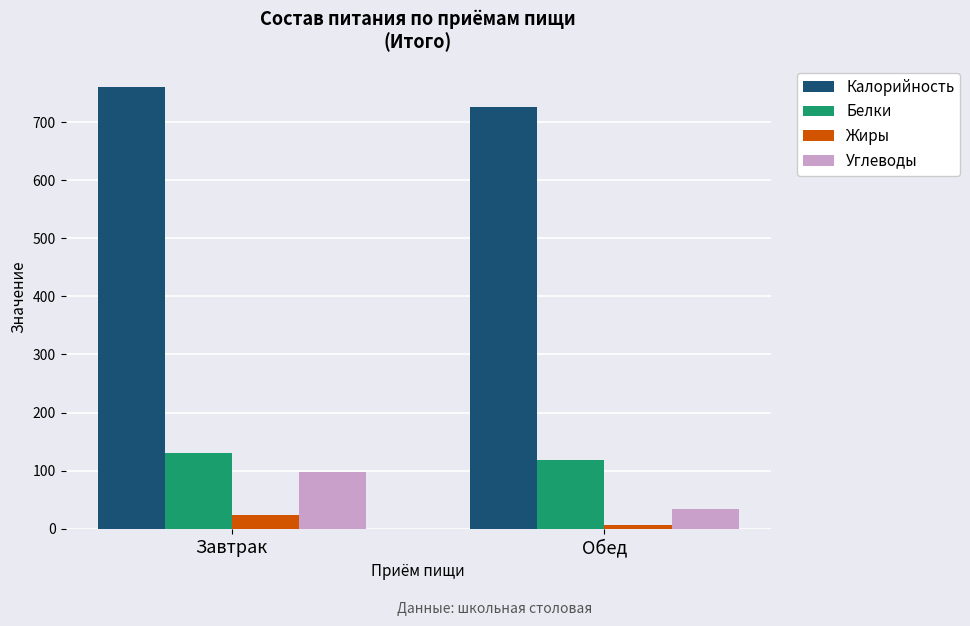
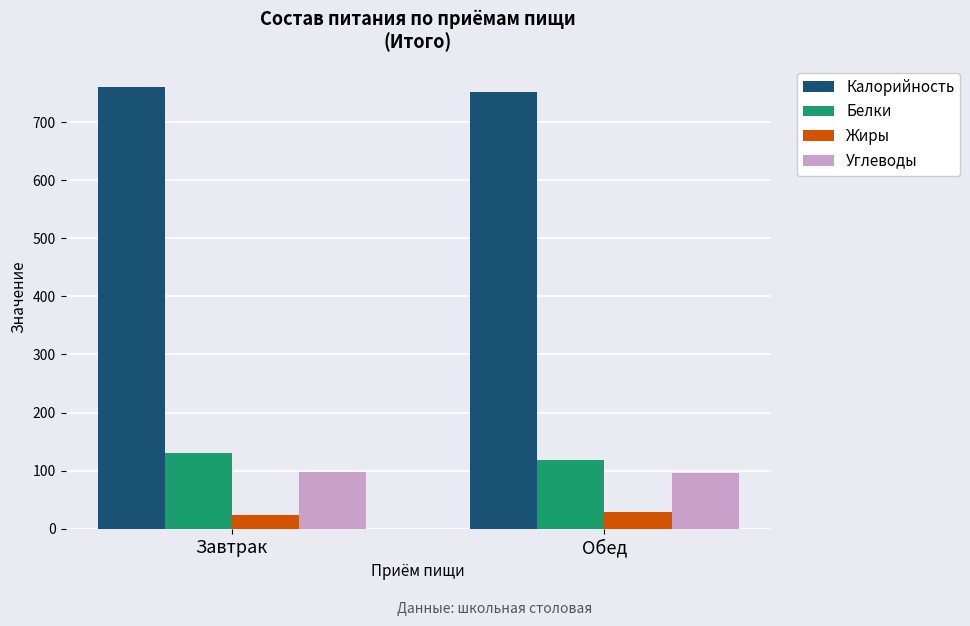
Калорийность, Обед: 730 -> 750
Жиры, Обед: 10 -> 30
Углеводы, Обед: 30 -> 100
